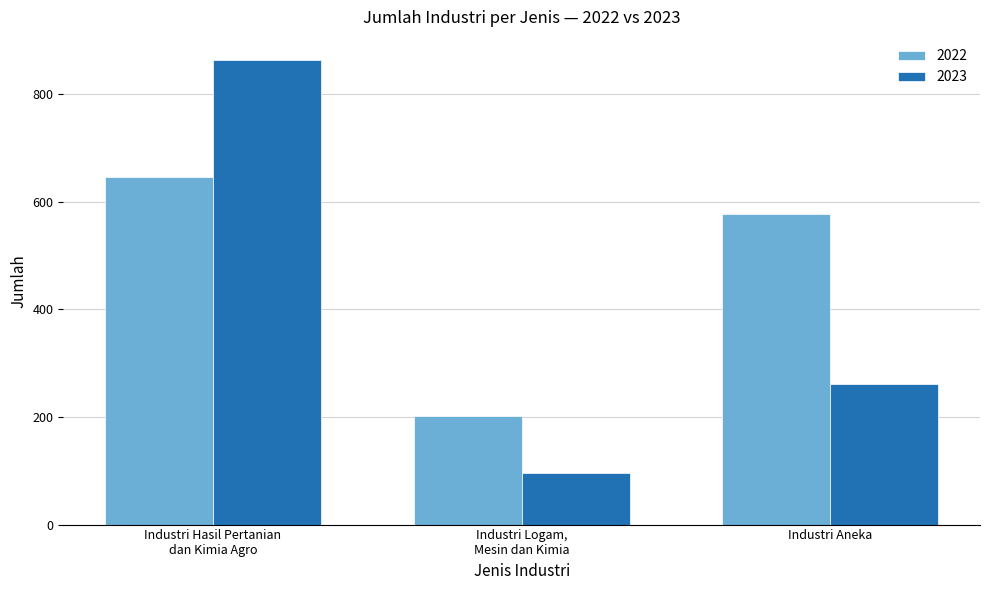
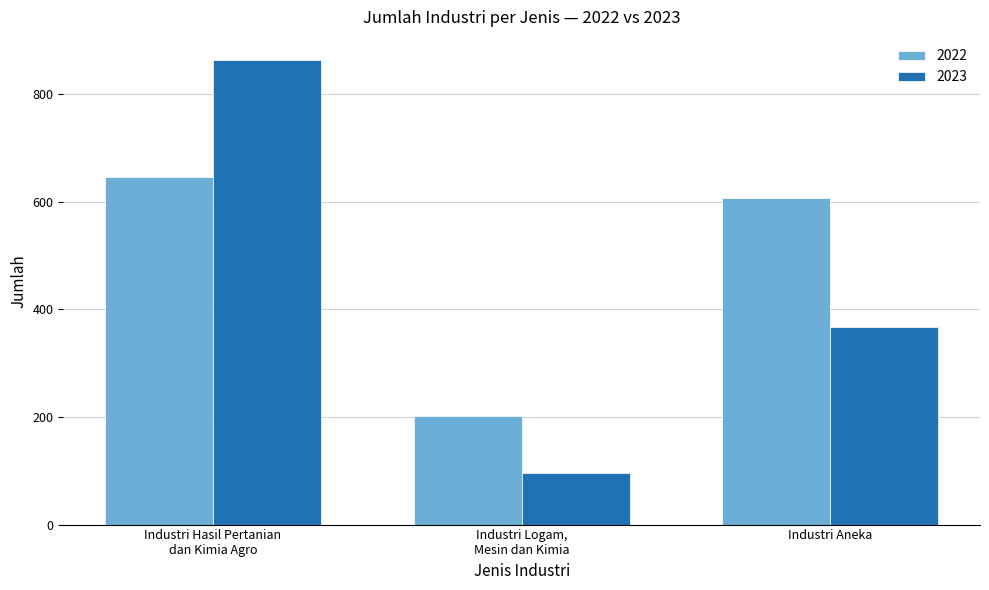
2022, Industri Aneka: 580 -> 610
2023, Industri Aneka: 260 -> 370
